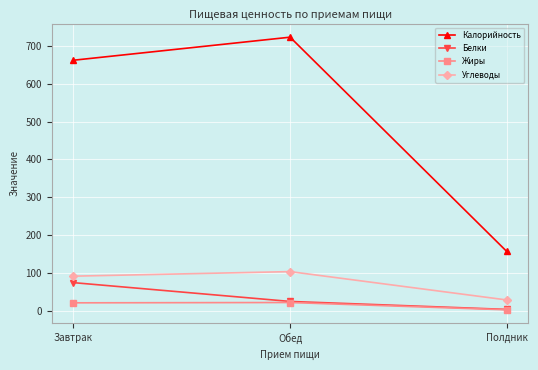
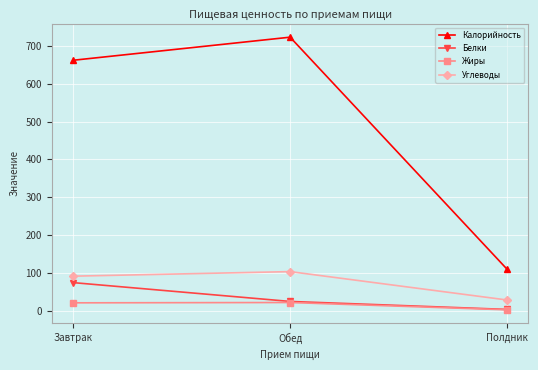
Калорийность, Полдник: 160 -> 110
